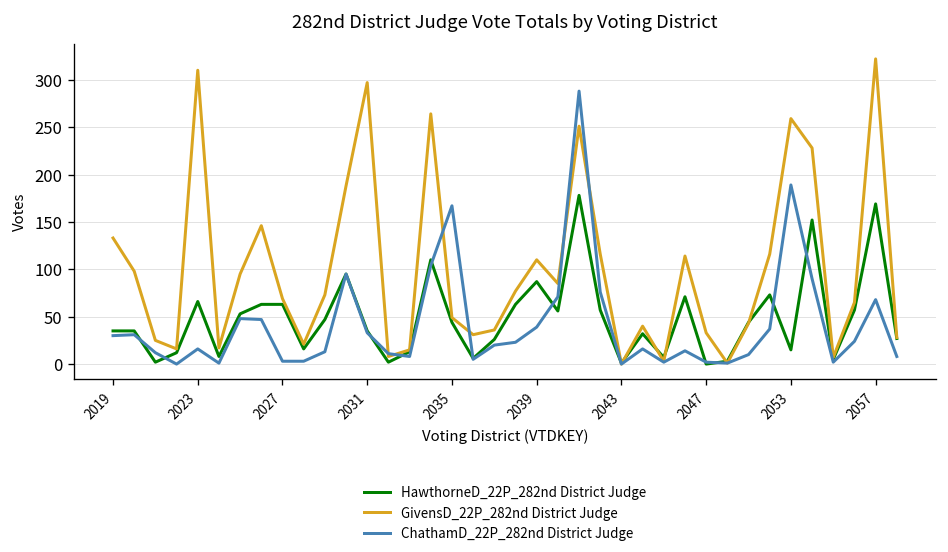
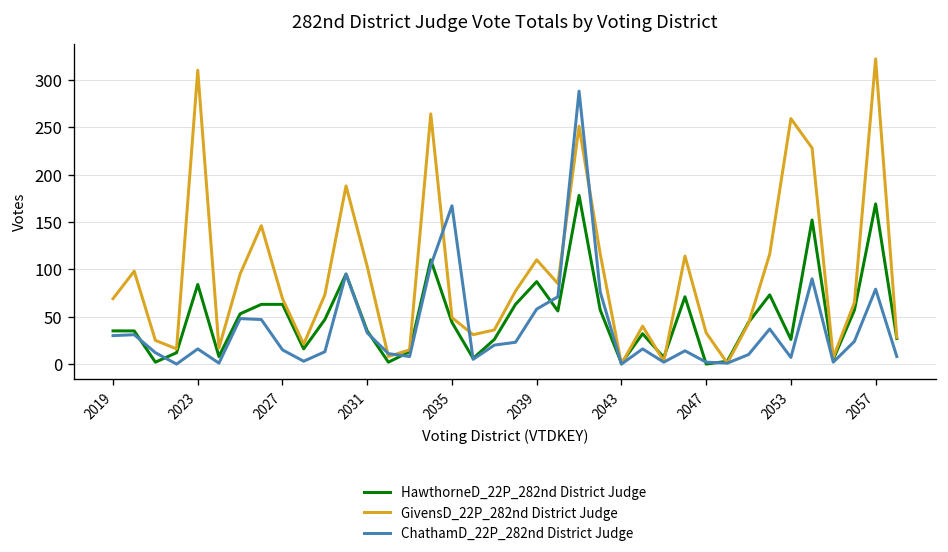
GivensD_22P_282nd District Judge, 2019: 130 -> 70
HawthorneD_22P_282nd District Judge, 2023: 70 -> 80
ChathamD_22P_282nd District Judge, 2027: 0 -> 20
GivensD_22P_282nd District Judge, 2031: 300 -> 100
ChathamD_22P_282nd District Judge, 2039: 40 -> 60
HawthorneD_22P_282nd District Judge, 2053: 20 -> 30
ChathamD_22P_282nd District Judge, 2053: 190 -> 10
ChathamD_22P_282nd District Judge, 2057: 70 -> 80
